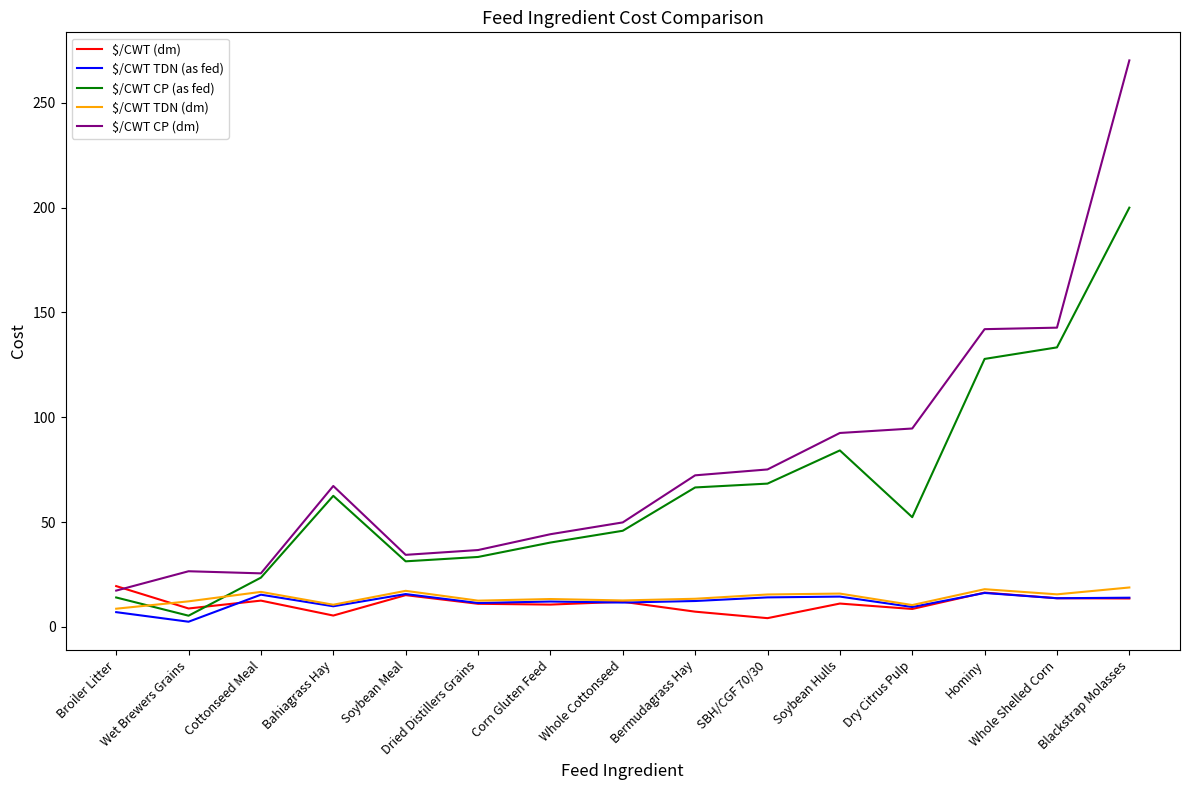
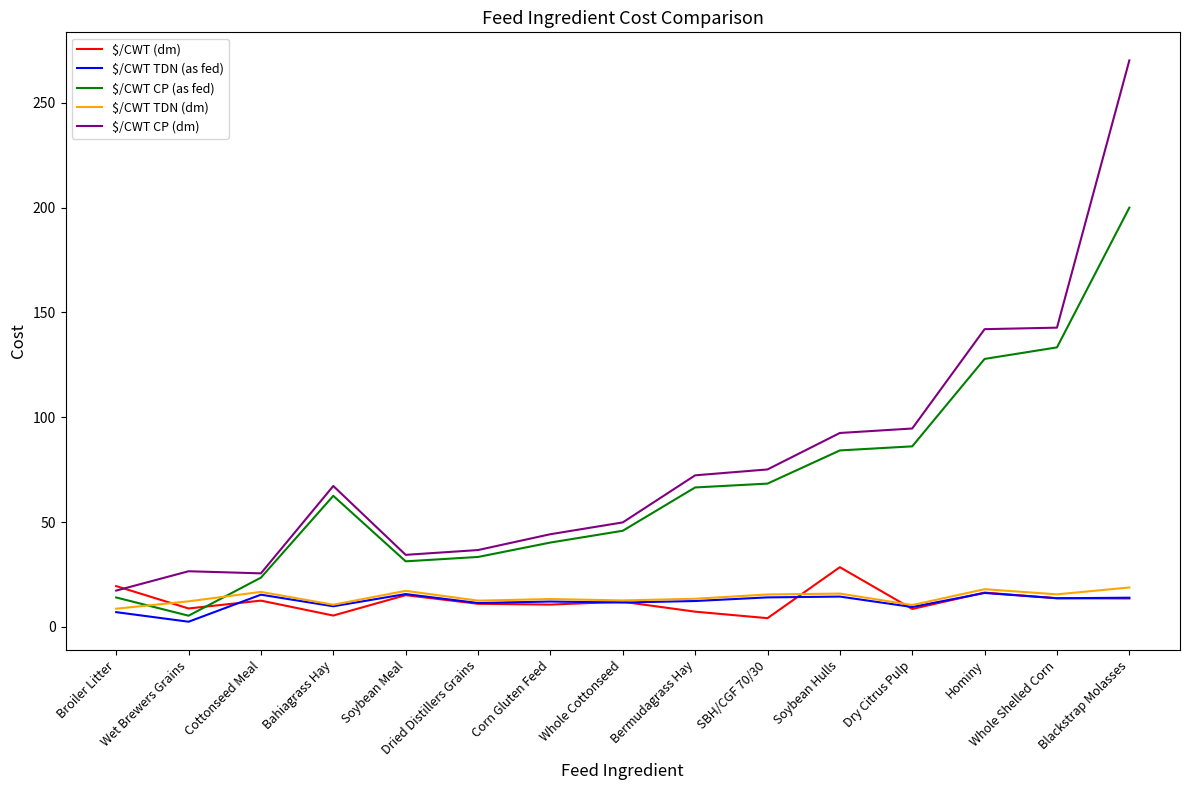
$/CWT (dm), Soybean Hulls: 11 -> 28
$/CWT CP (as fed), Dry Citrus Pulp: 52 -> 86
